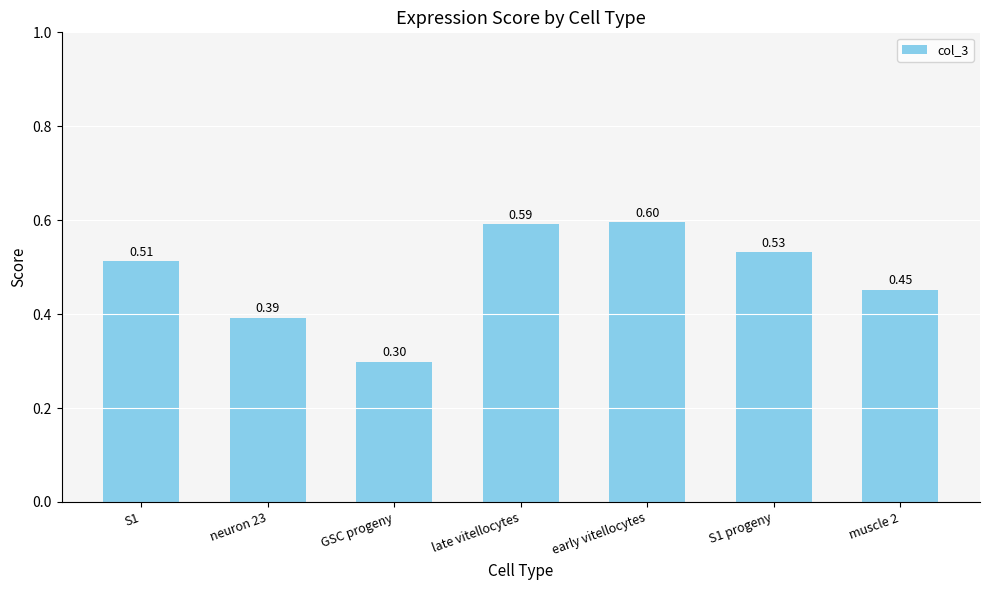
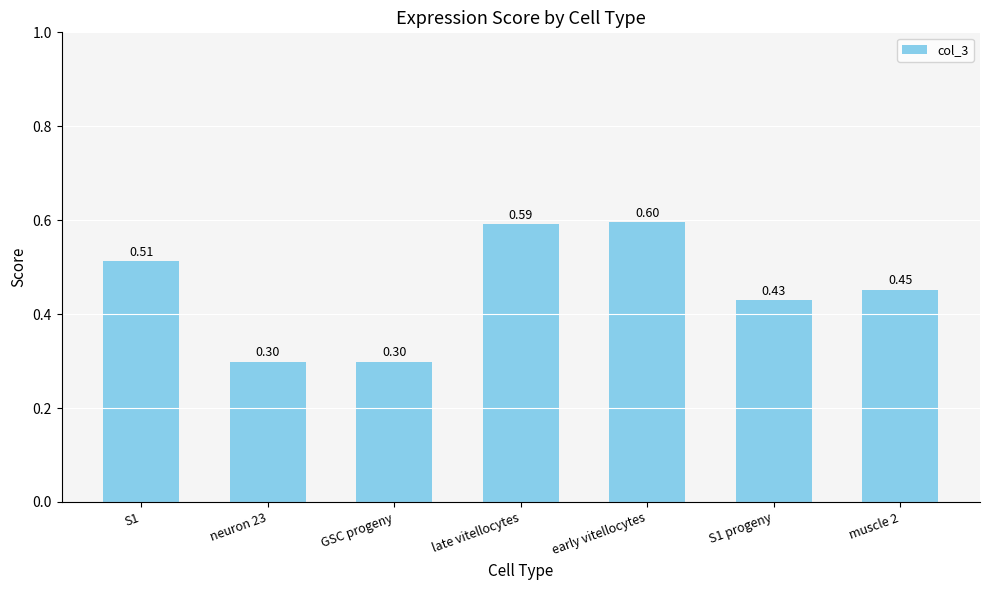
neuron 23: 0.39 -> 0.30
S1 progeny: 0.53 -> 0.43
